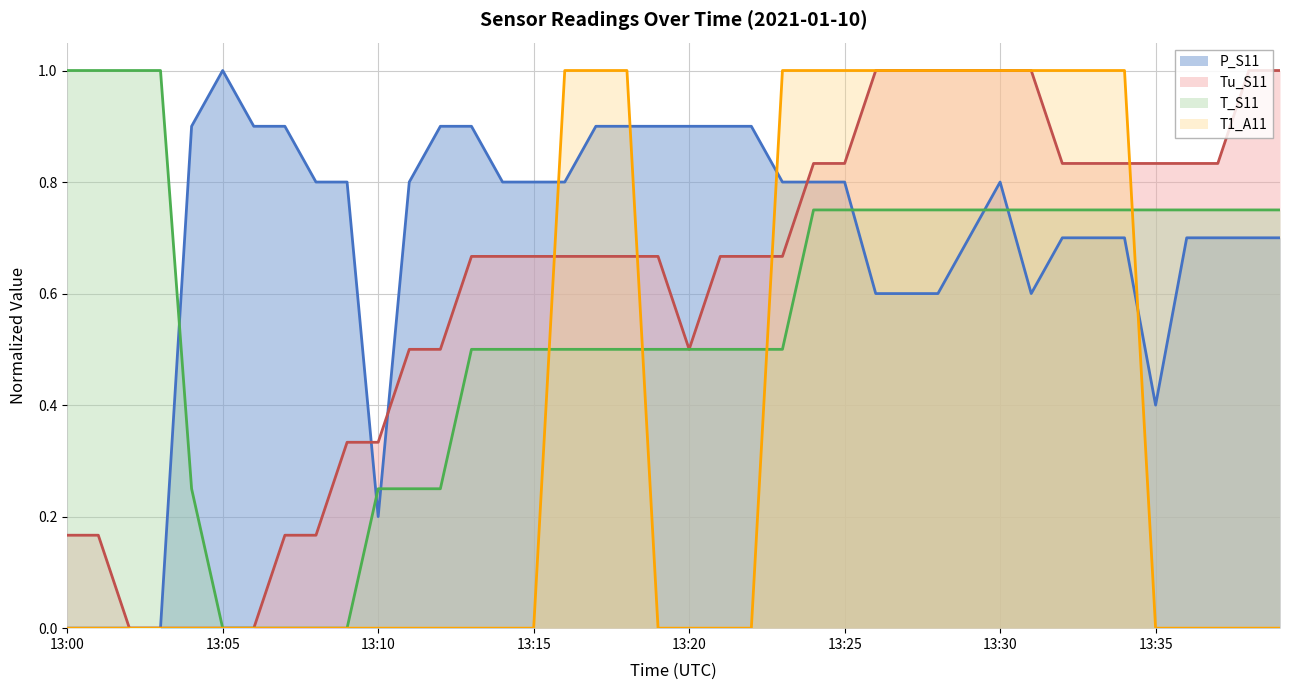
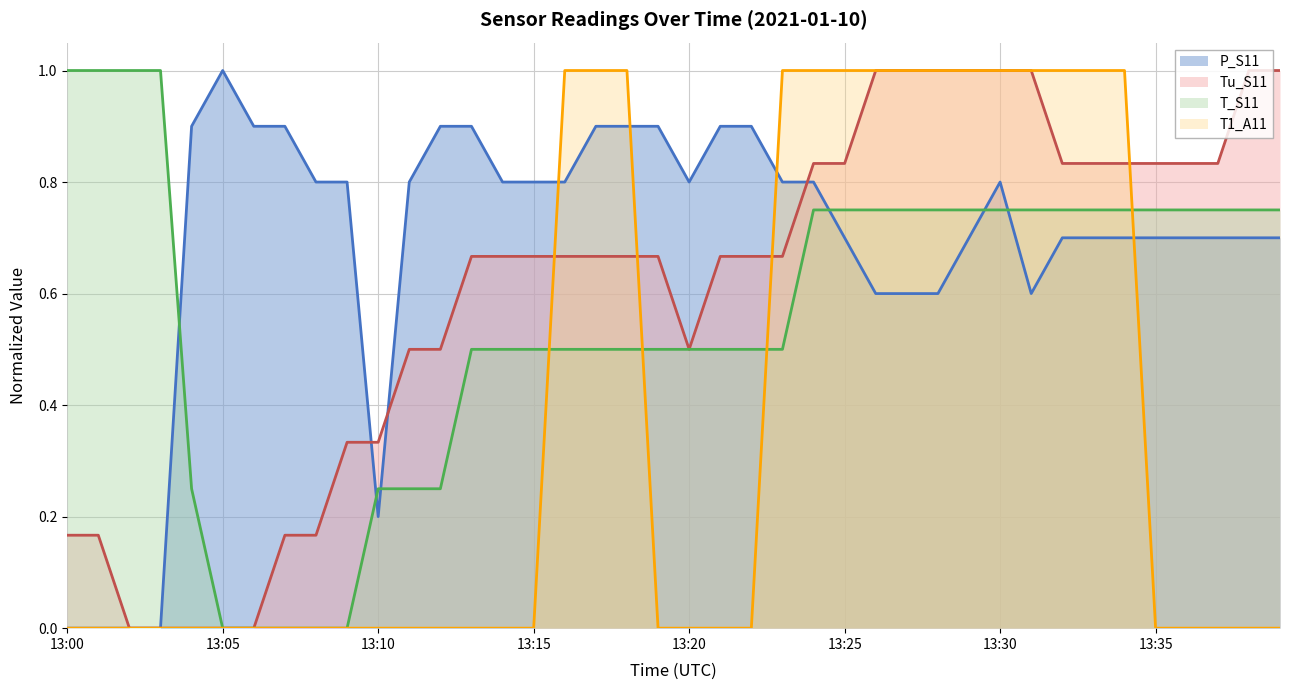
P_S11, 13:20: 0.90 -> 0.80
P_S11, 13:25: 0.80 -> 0.70
P_S11, 13:35: 0.40 -> 0.70
